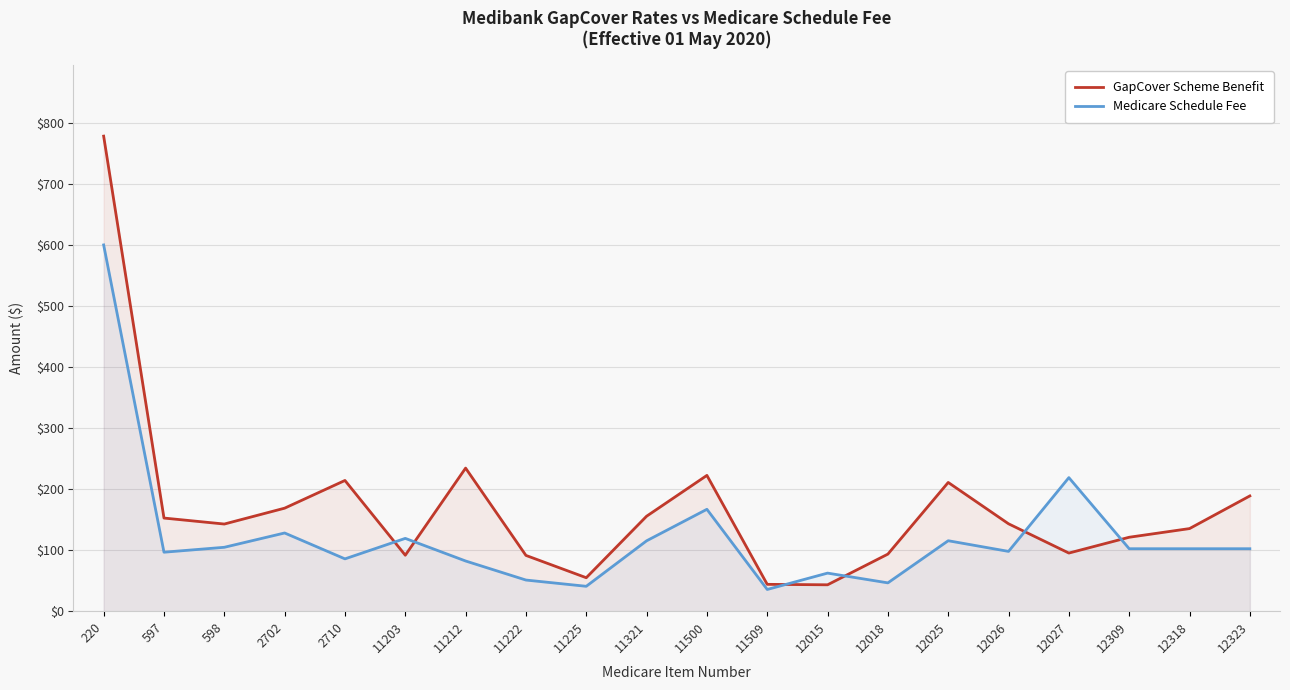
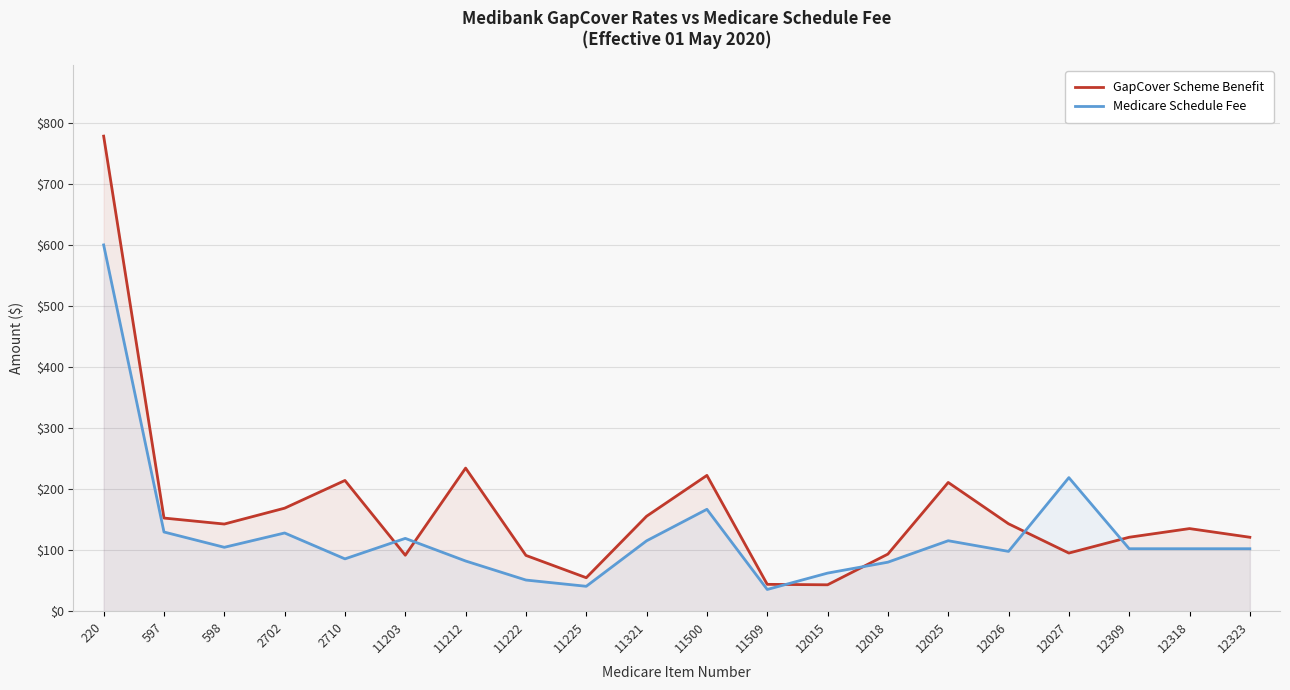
Medicare Schedule Fee, 597: $100 -> $130
Medicare Schedule Fee, 12018: $50 -> $80
GapCover Scheme Benefit, 12323: $190 -> $120
